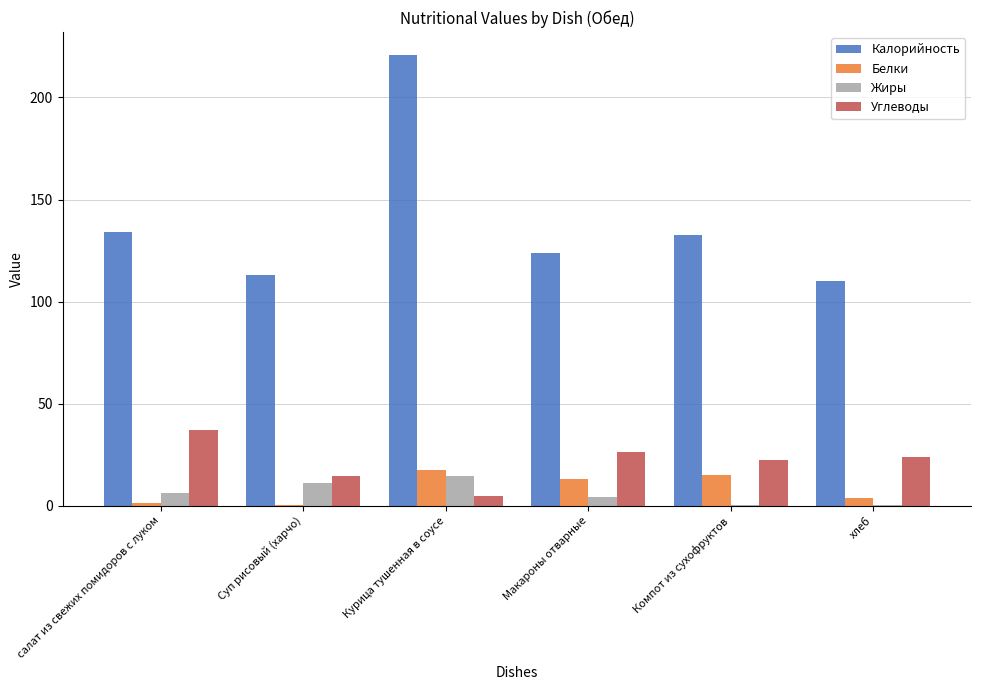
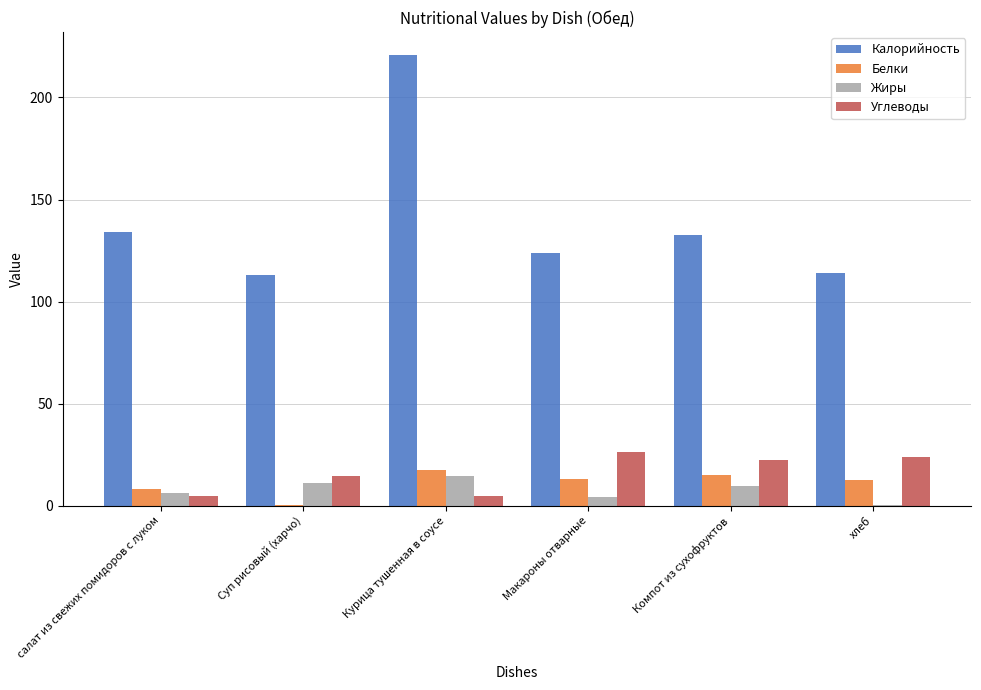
Белки, салат из свежих помидоров с луком: 1 -> 8
Углеводы, салат из свежих помидоров с луком: 37 -> 5
Жиры, Компот из сухофруктов: 0 -> 10
Калорийность, хлеб: 110 -> 114
Белки, хлеб: 4 -> 13
